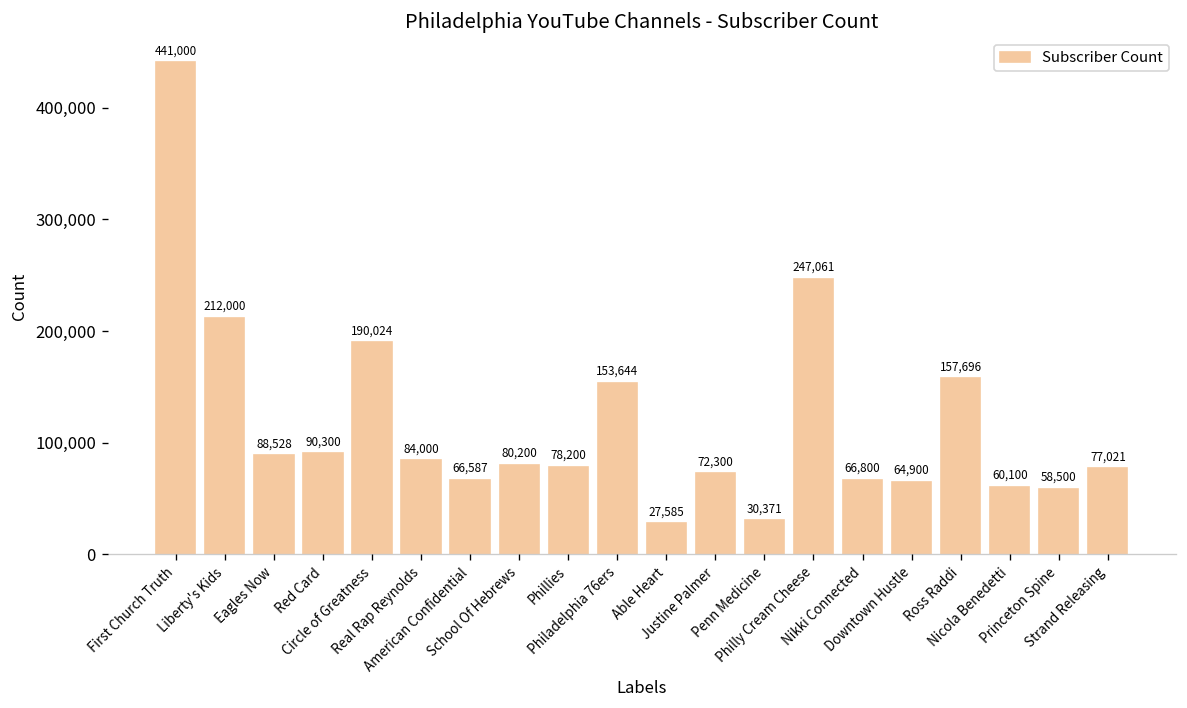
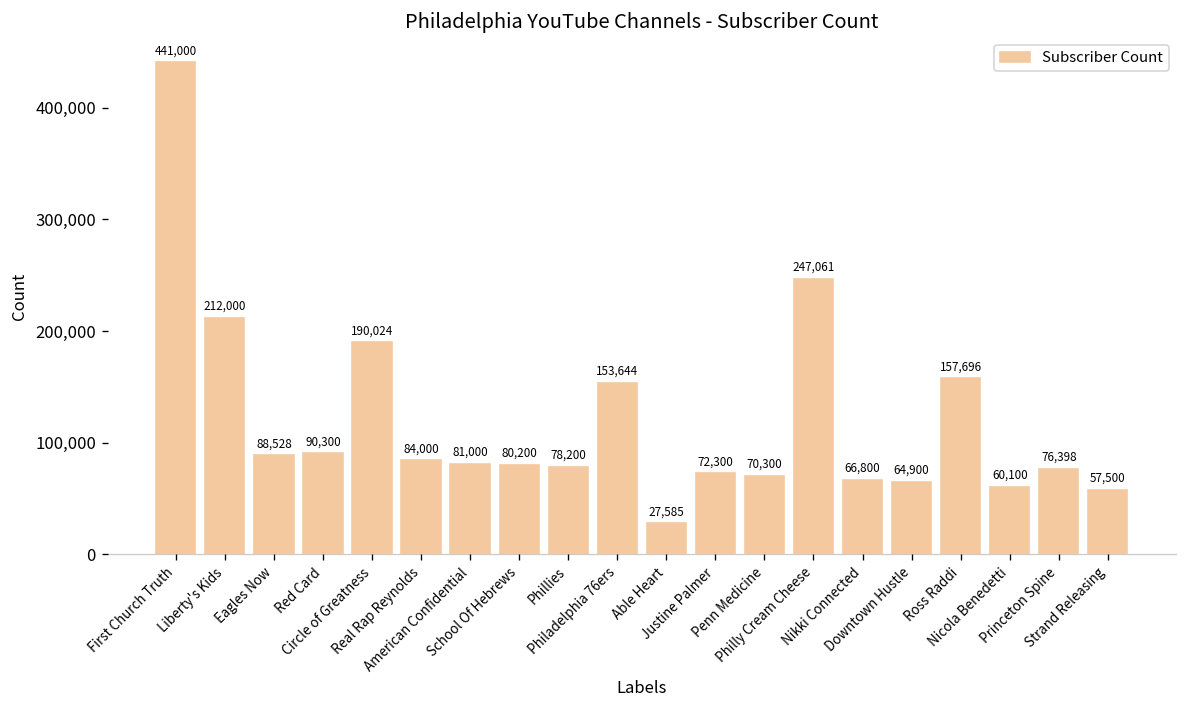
American Confidential: 66,587 -> 81,000
Penn Medicine: 30,371 -> 70,300
Princeton Spine: 58,500 -> 76,398
Strand Releasing: 77,021 -> 57,500
